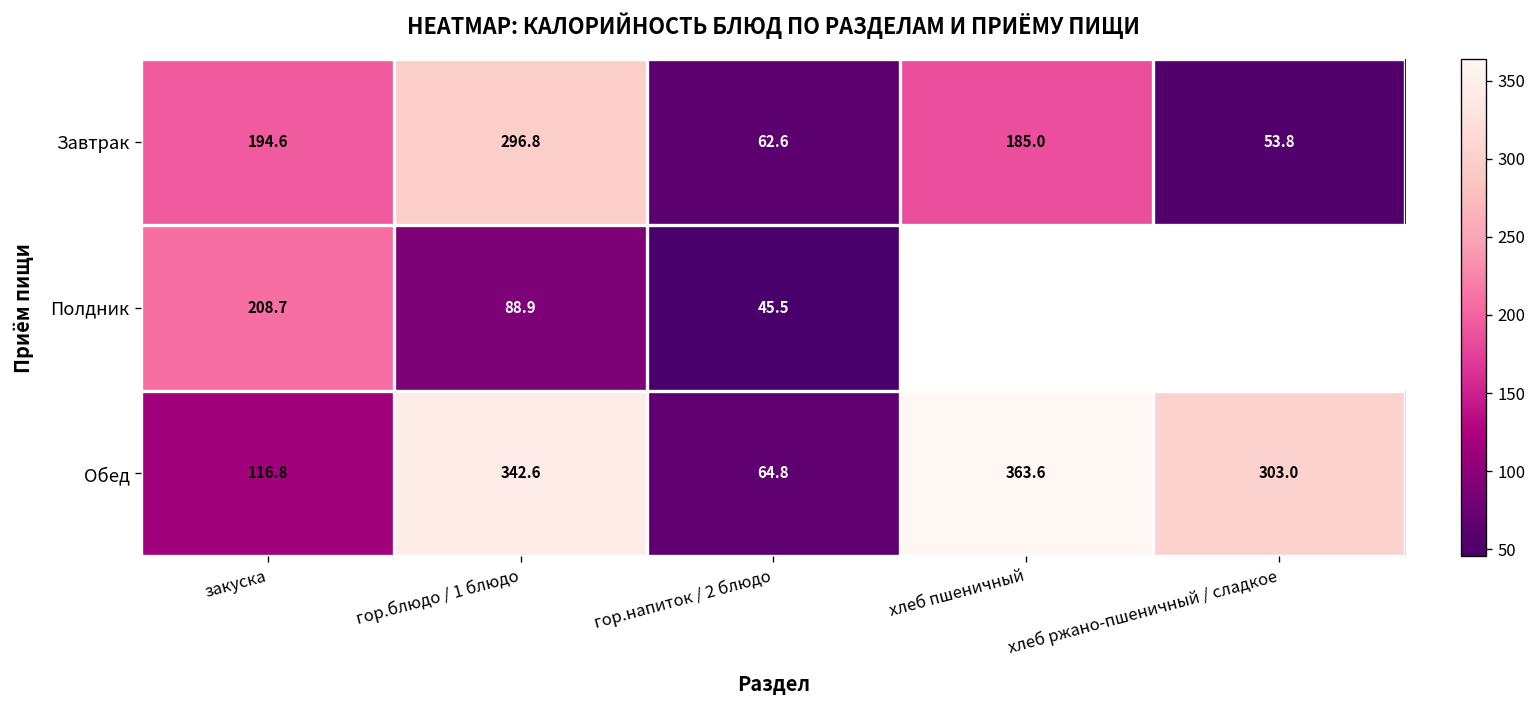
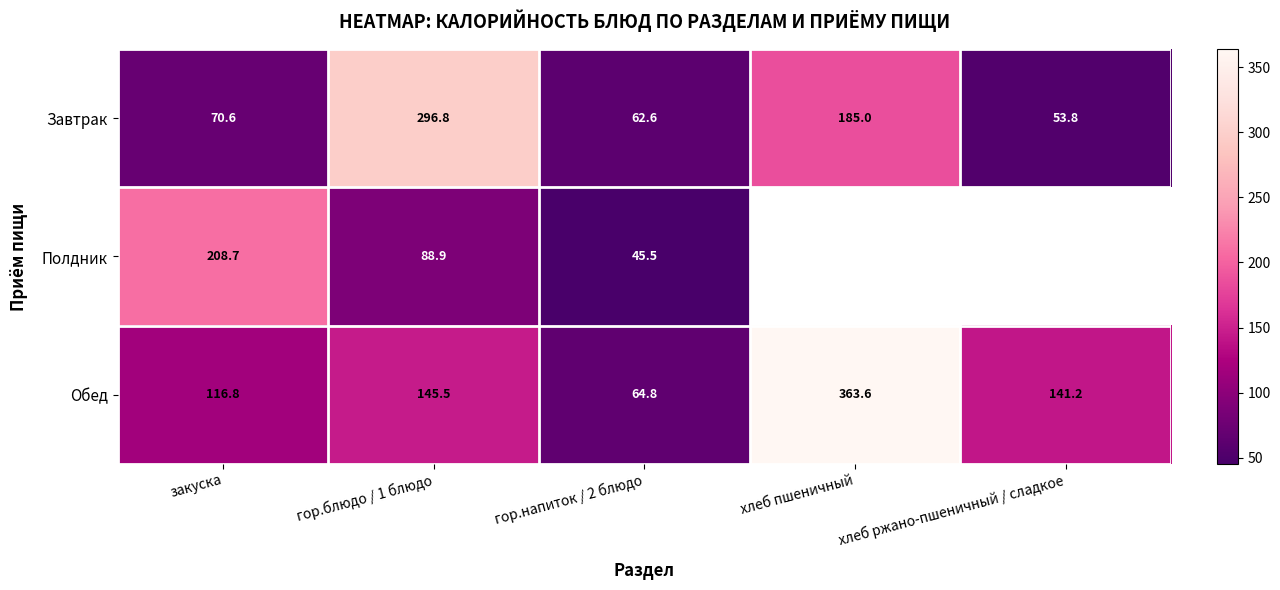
Завтрак, закуска: 194.6 -> 70.6
Обед, гор.блюдо / 1 блюдо: 342.6 -> 145.5
Обед, хлеб ржано-пшеничный / сладкое: 303.0 -> 141.2
